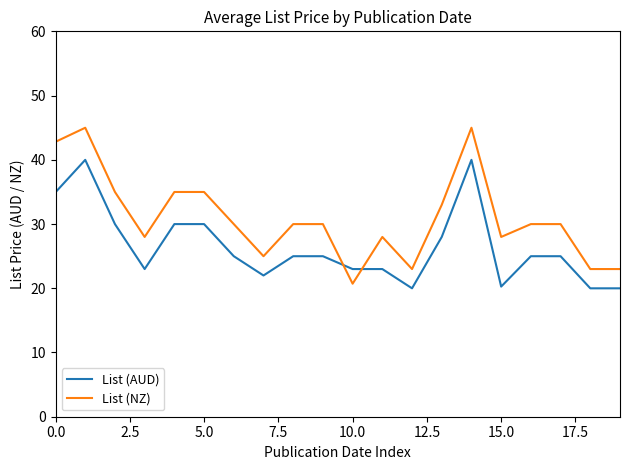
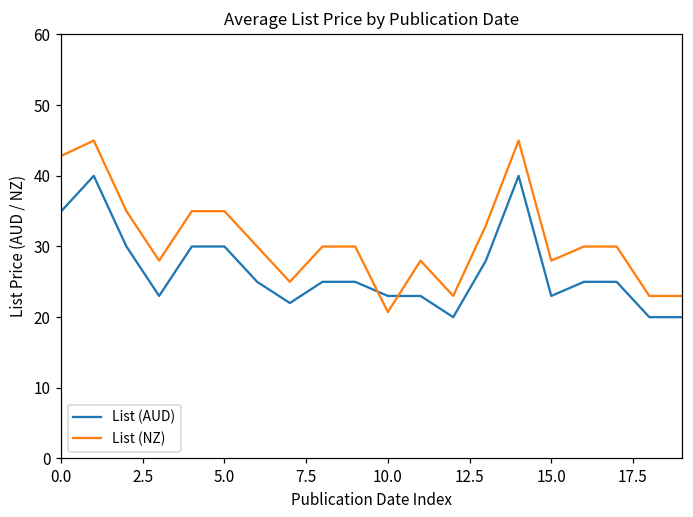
List (AUD), 15.0: 20 -> 23
